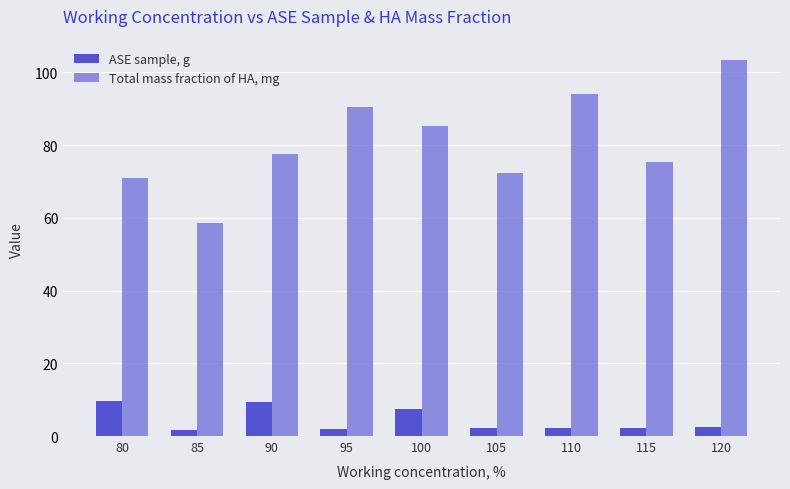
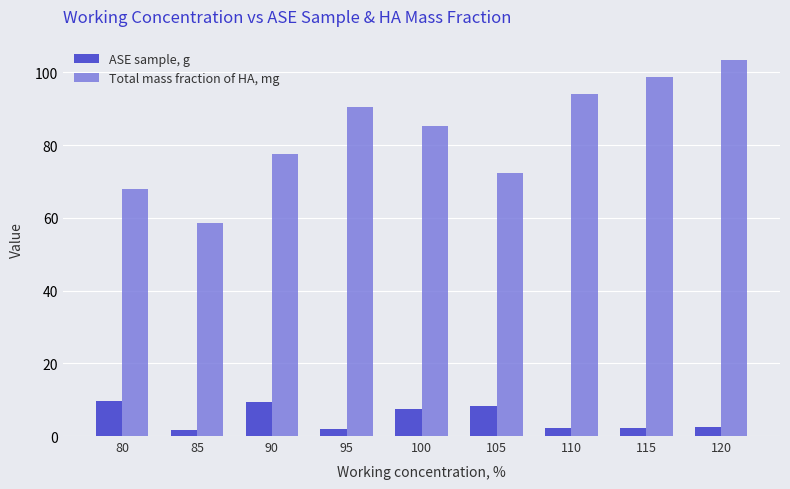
Total mass fraction of HA, mg, 80: 71 -> 68
ASE sample, g, 105: 2 -> 8
Total mass fraction of HA, mg, 115: 75 -> 99
